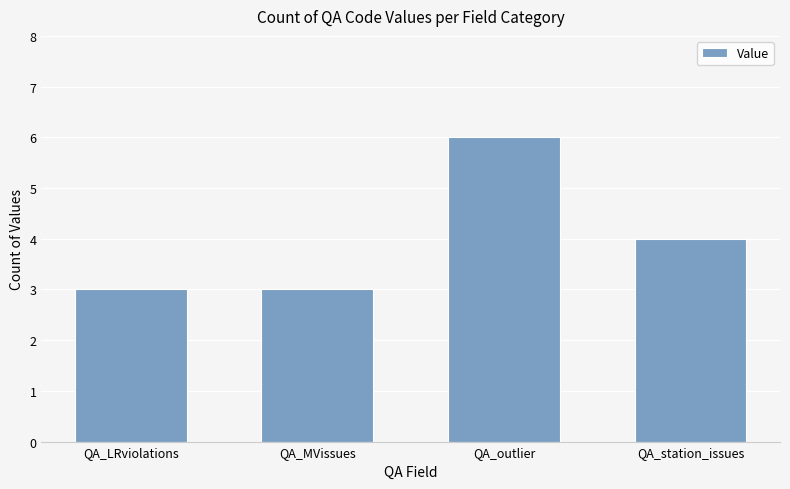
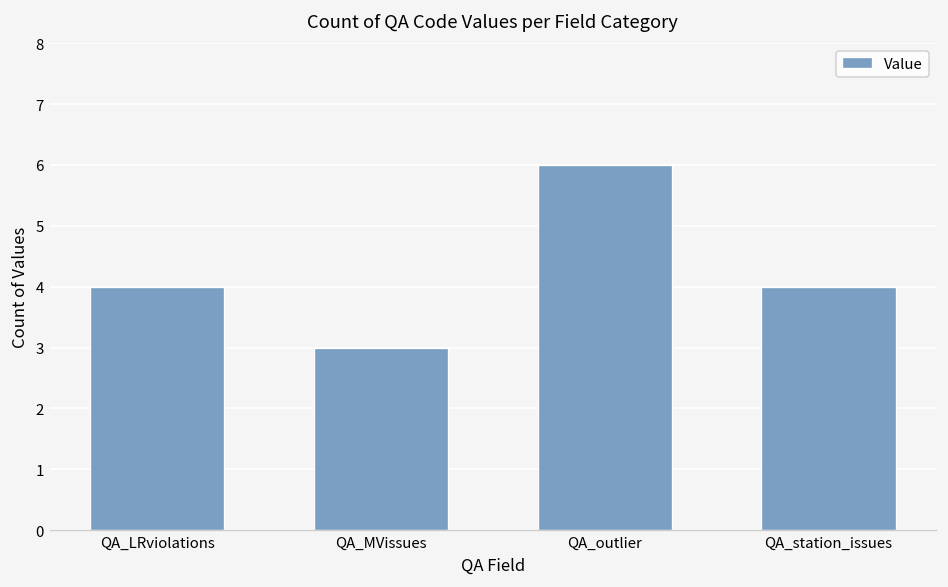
QA_LRviolations: 3 -> 4
